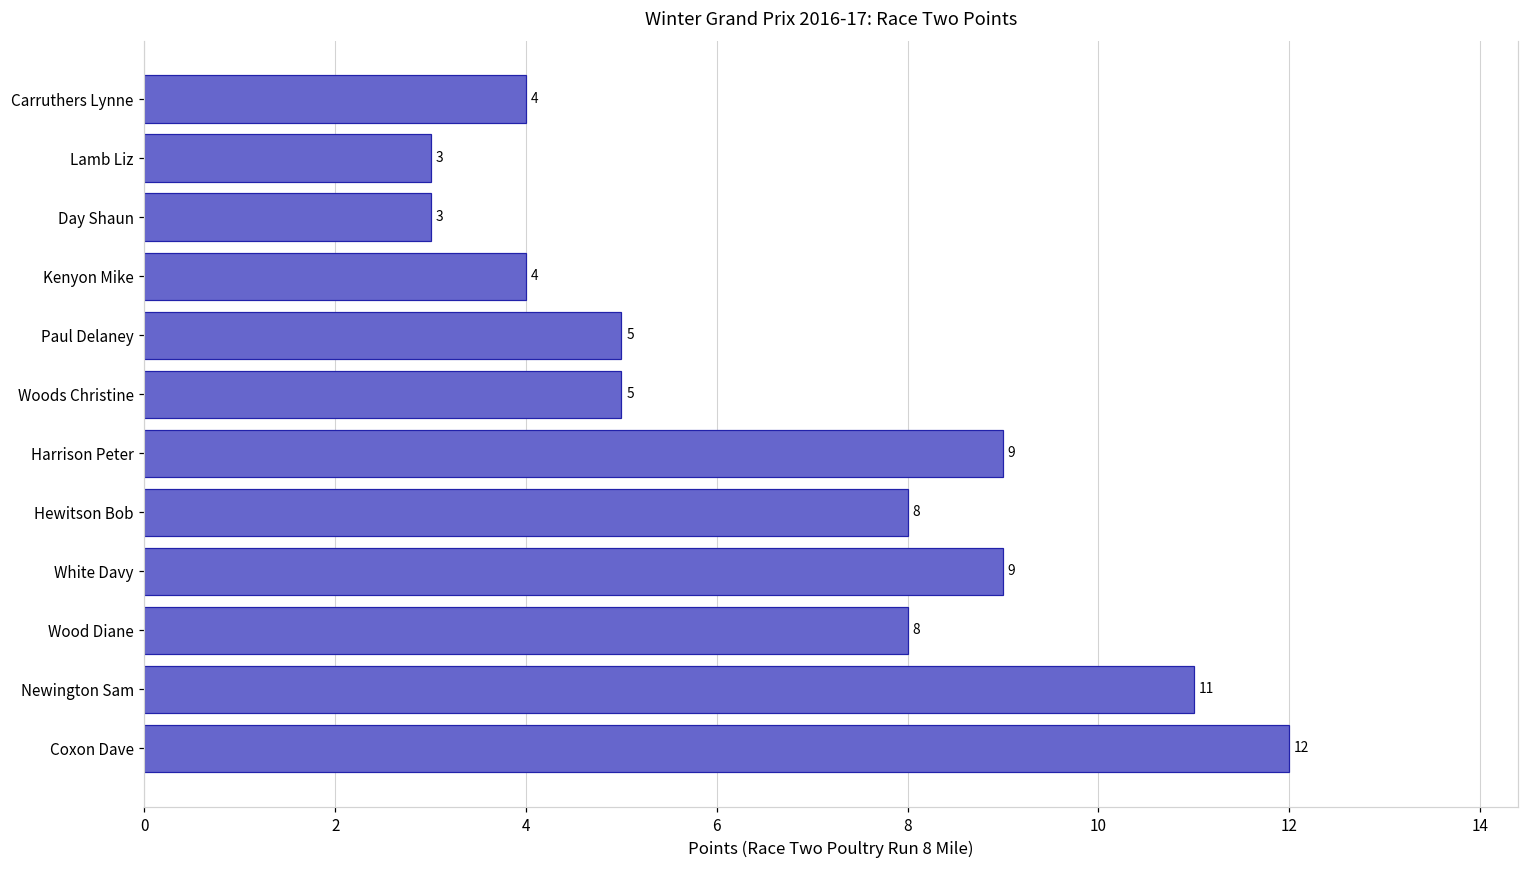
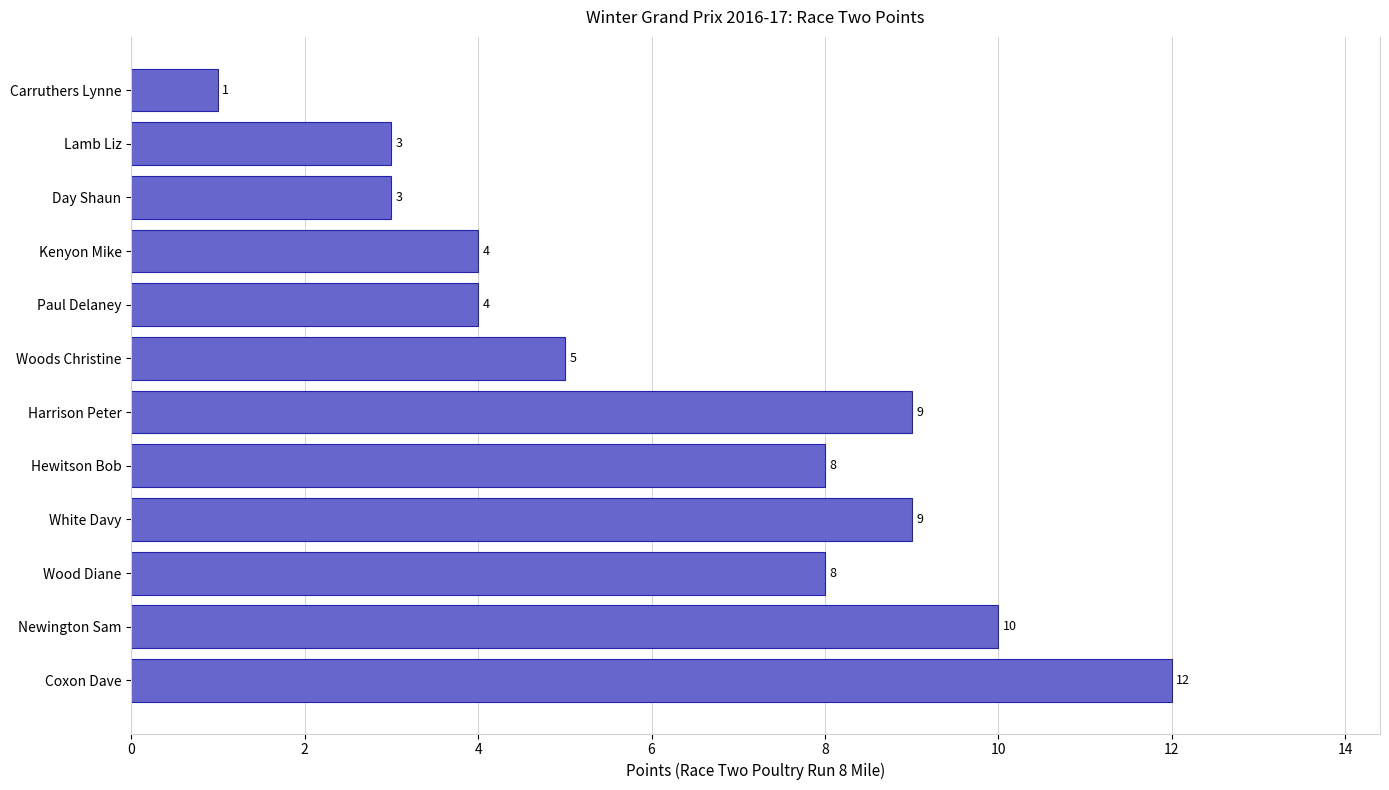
Carruthers Lynne: 4 -> 1
Paul Delaney: 5 -> 4
Newington Sam: 11 -> 10
